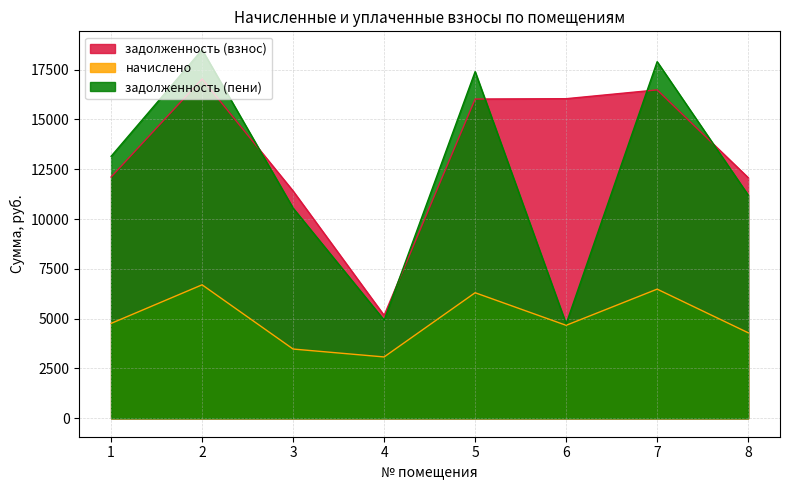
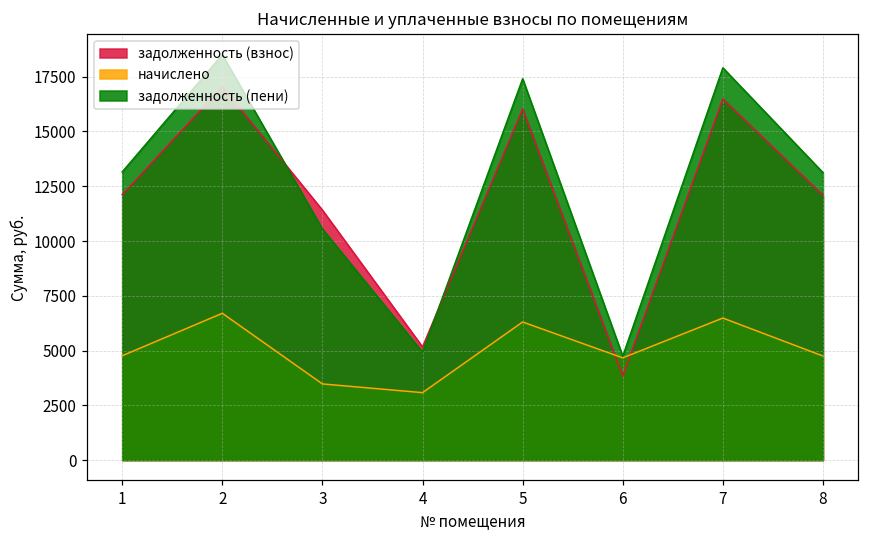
задолженность (взнос), 6: 16000 -> 3800
начислено, 8: 4300 -> 4800
задолженность (пени), 8: 11200 -> 13100
